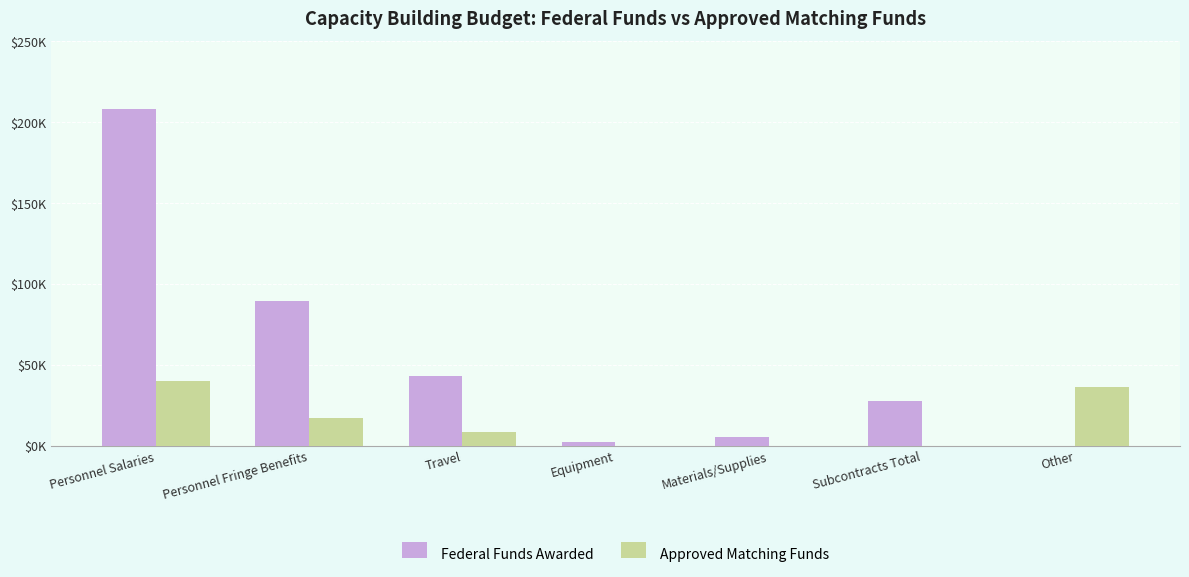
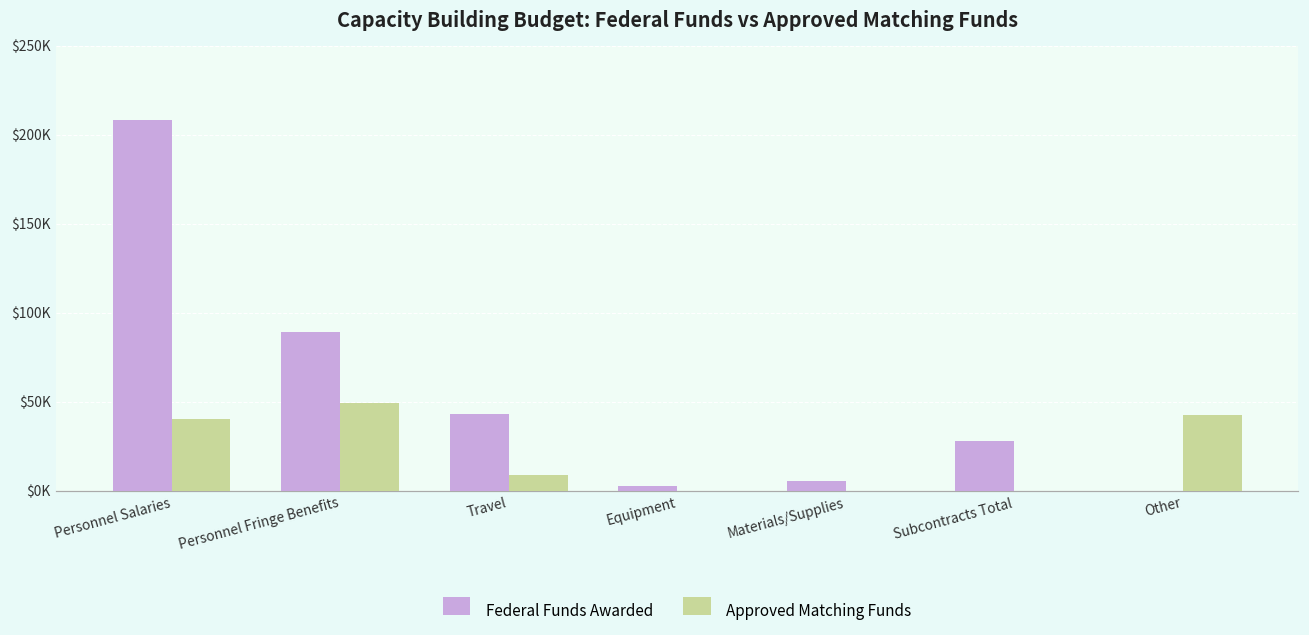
Approved Matching Funds, Personnel Fringe Benefits: $17000 -> $49000
Approved Matching Funds, Other: $36000 -> $43000
